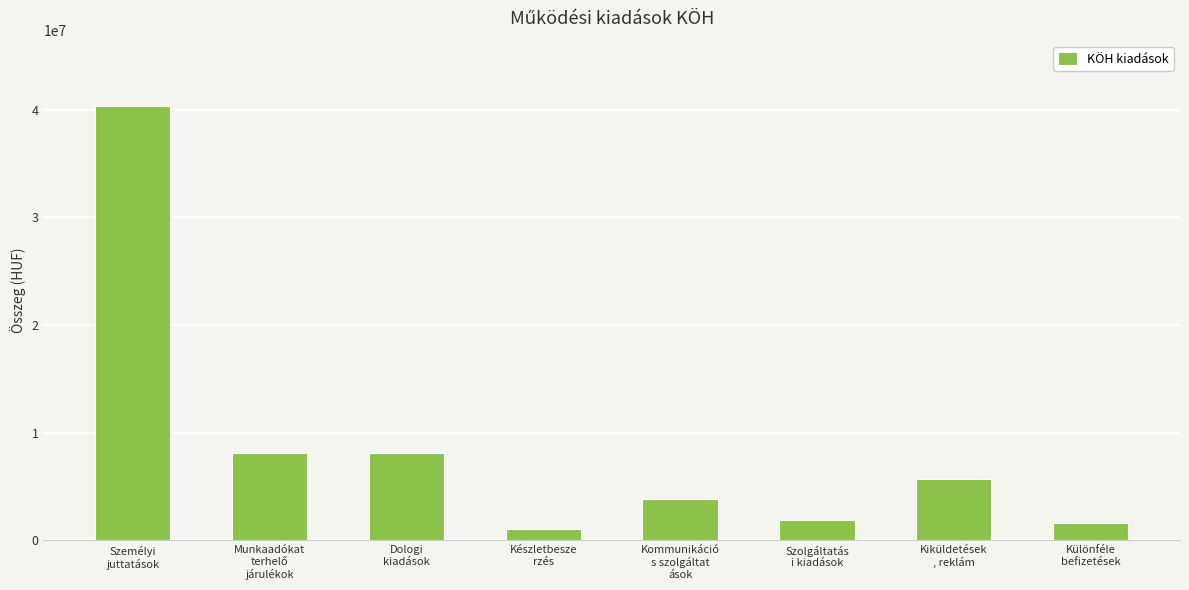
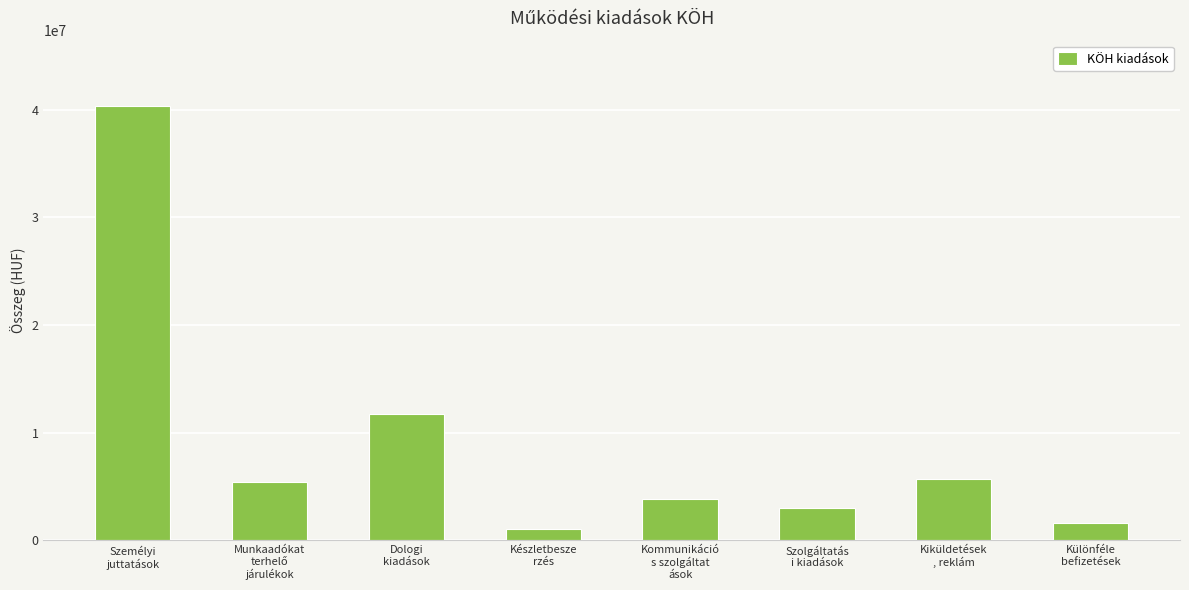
Munkaadókat terhelő járulékok: 8100000 -> 5400000
Dologi kiadások: 8100000 -> 11700000
Szolgáltatás i kiadások: 1900000 -> 3000000
